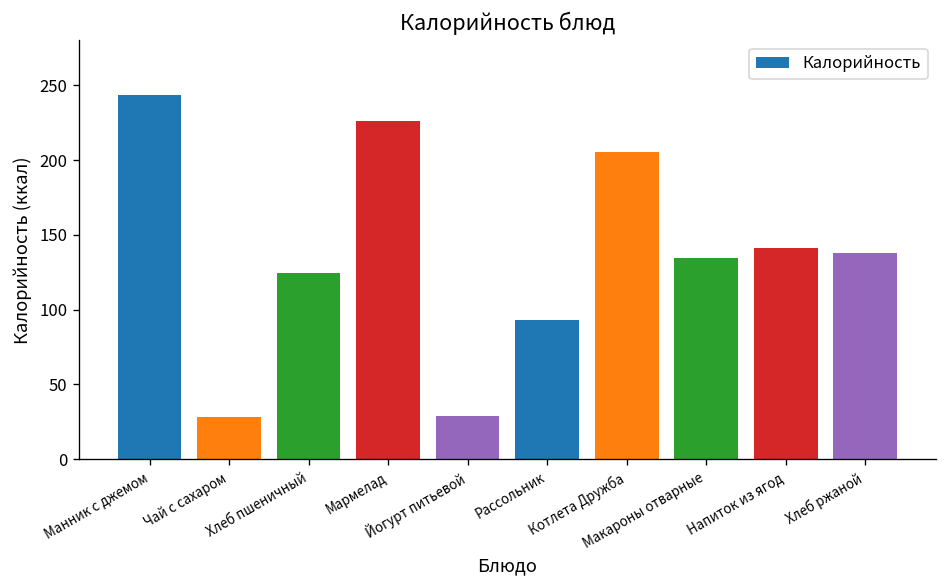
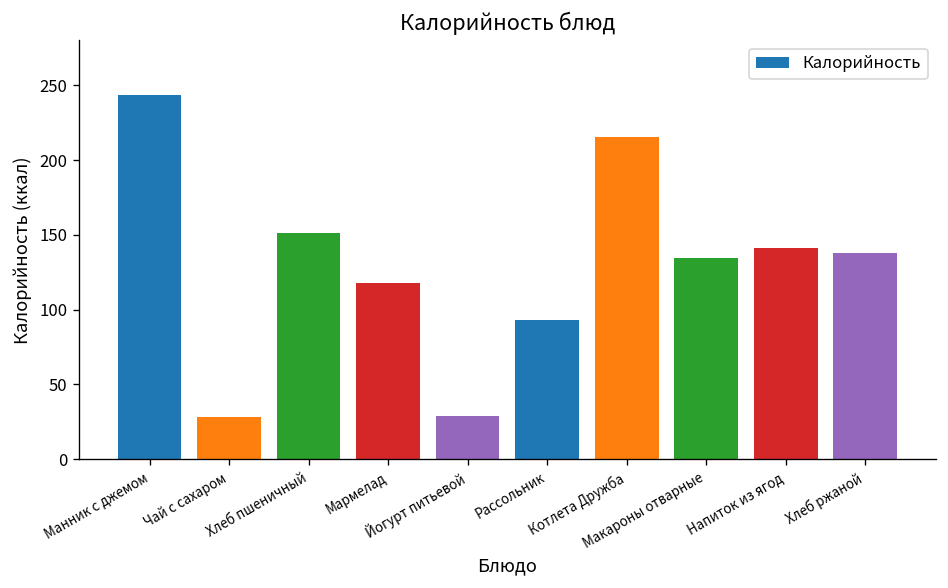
Хлеб пшеничный: 125 -> 151
Мармелад: 226 -> 118
Котлета Дружба: 206 -> 216
